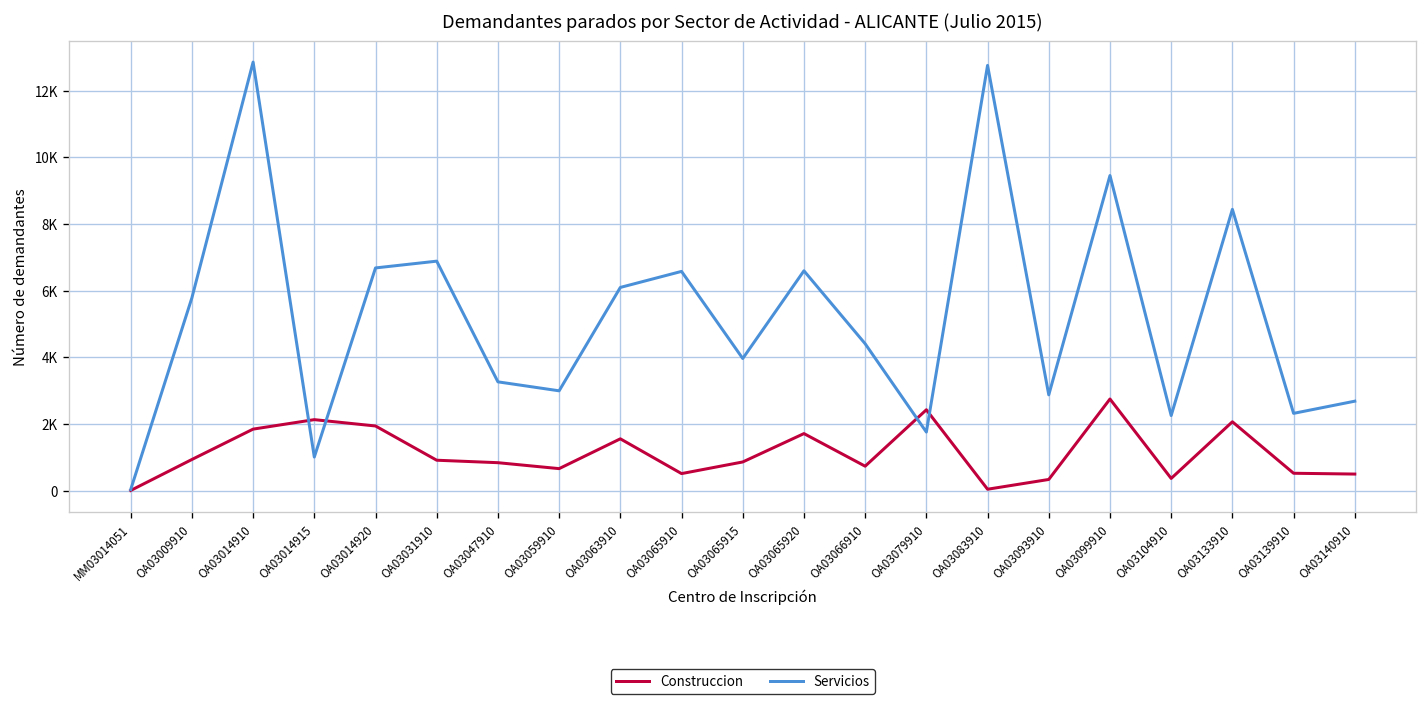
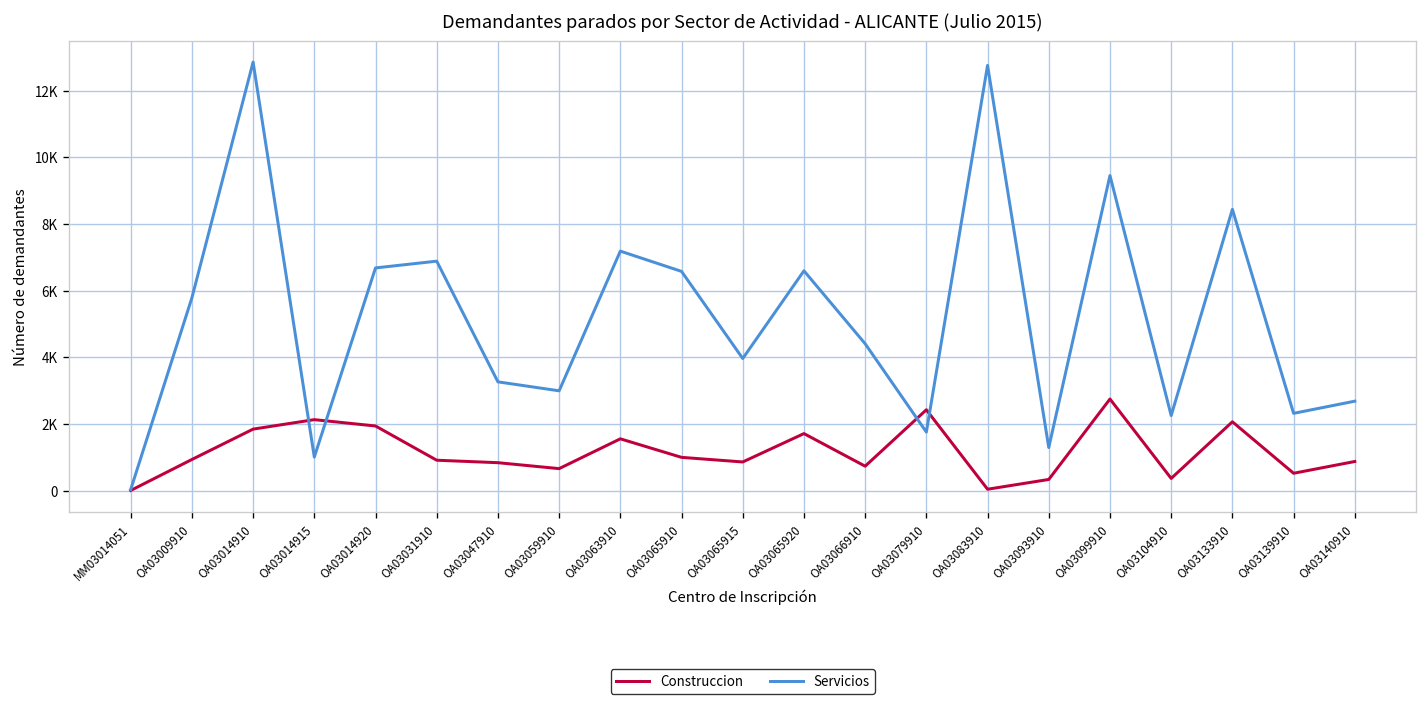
Servicios, OA03063910: 6100 -> 7200
Construccion, OA03065910: 500 -> 1000
Servicios, OA03093910: 2900 -> 1300
Construccion, OA03140910: 500 -> 900
